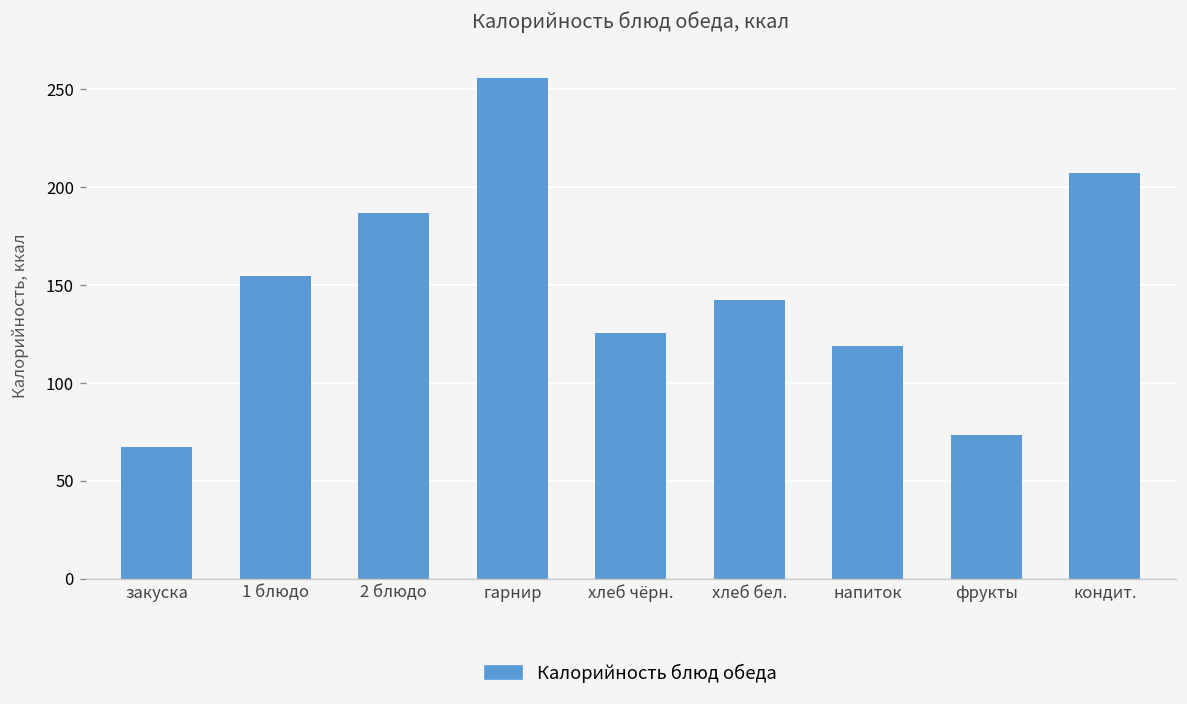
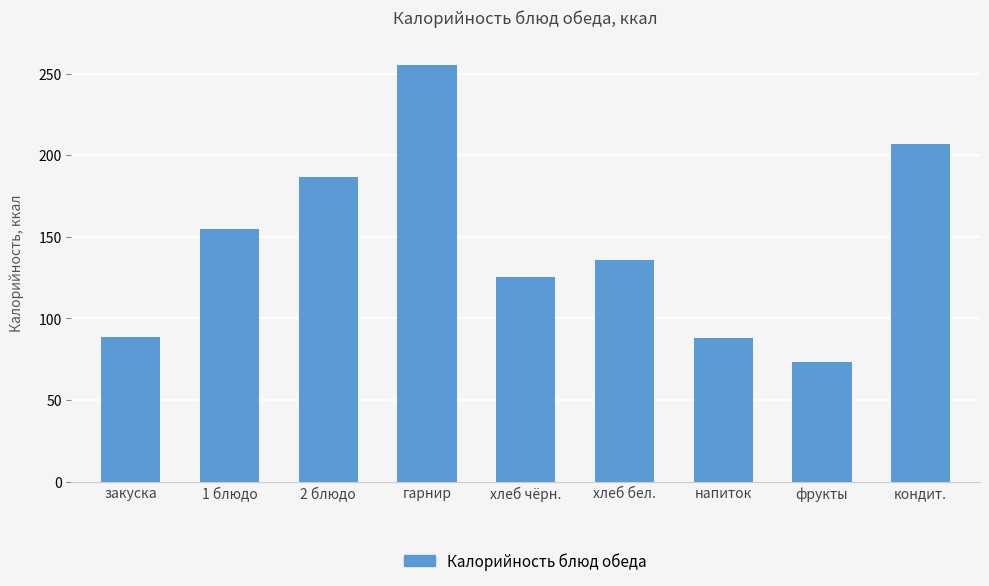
закуска: 67 -> 88
хлеб бел.: 142 -> 136
напиток: 119 -> 88
